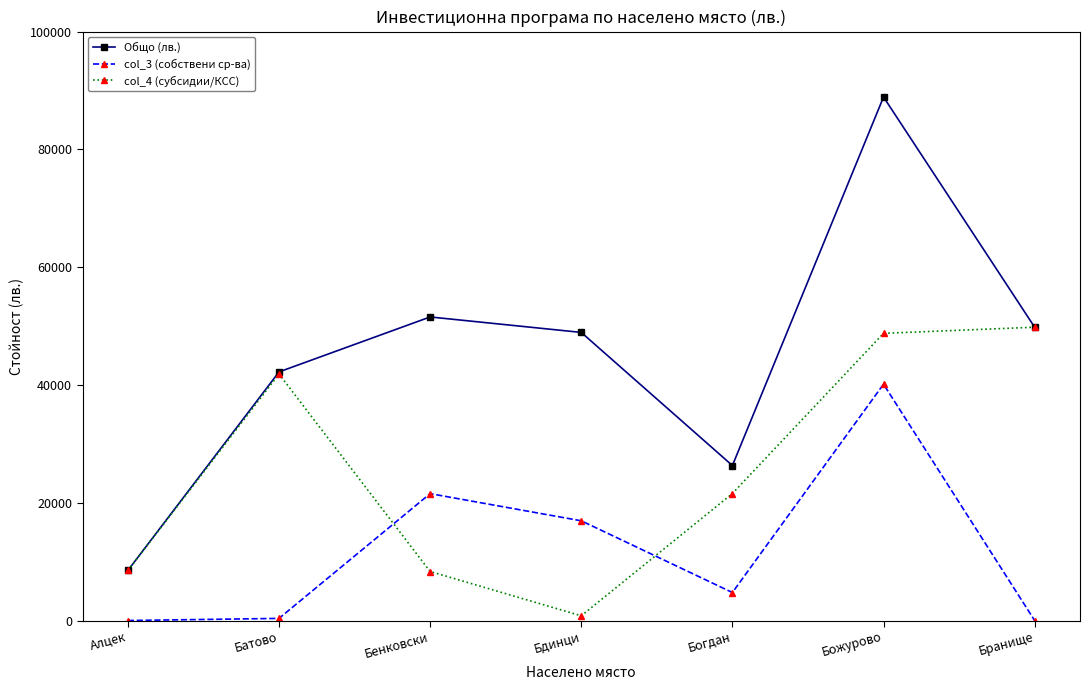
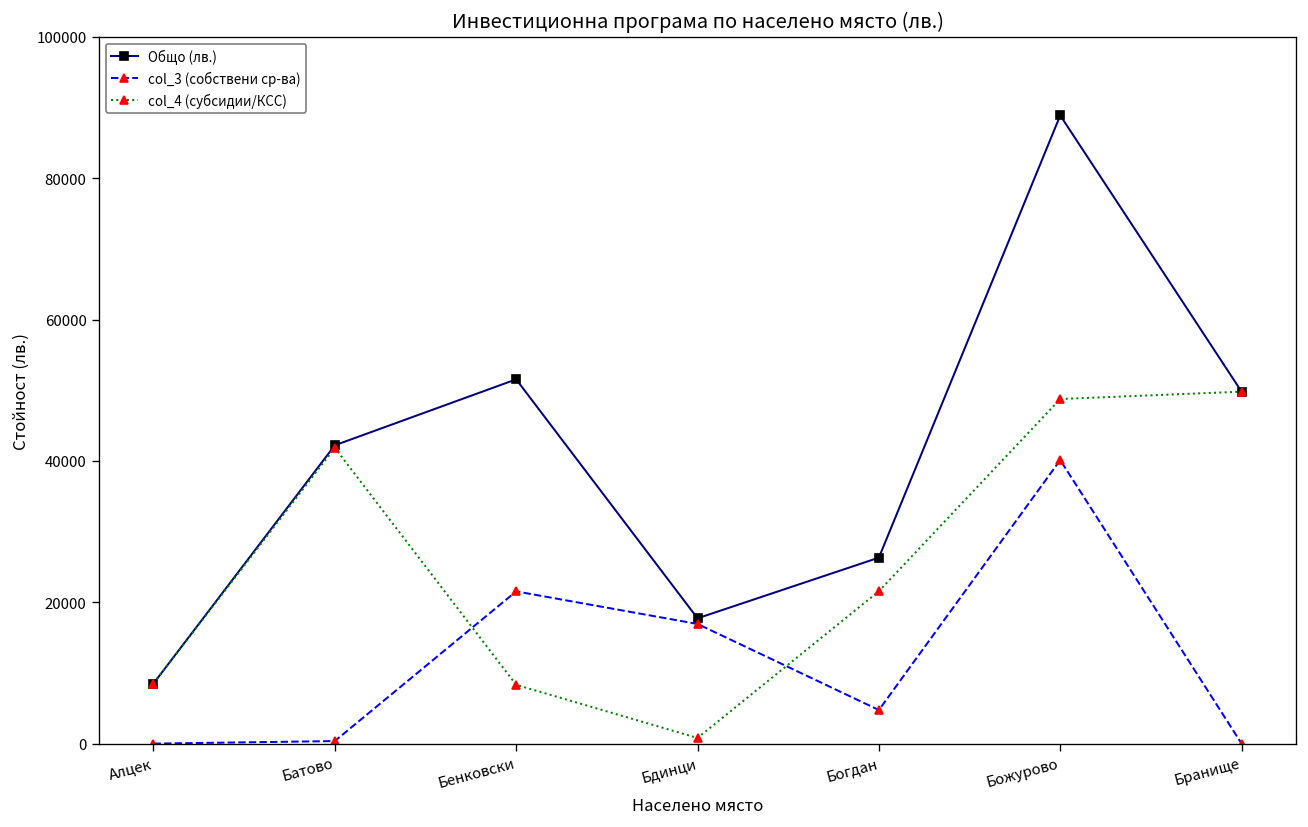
Общо (лв.), Бдинци: 49000 -> 18000
